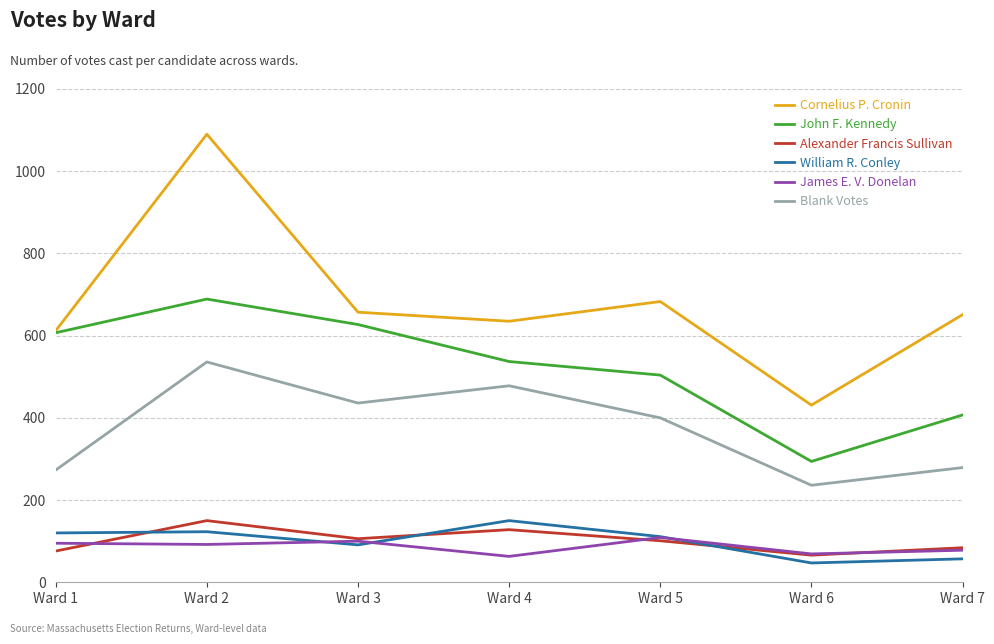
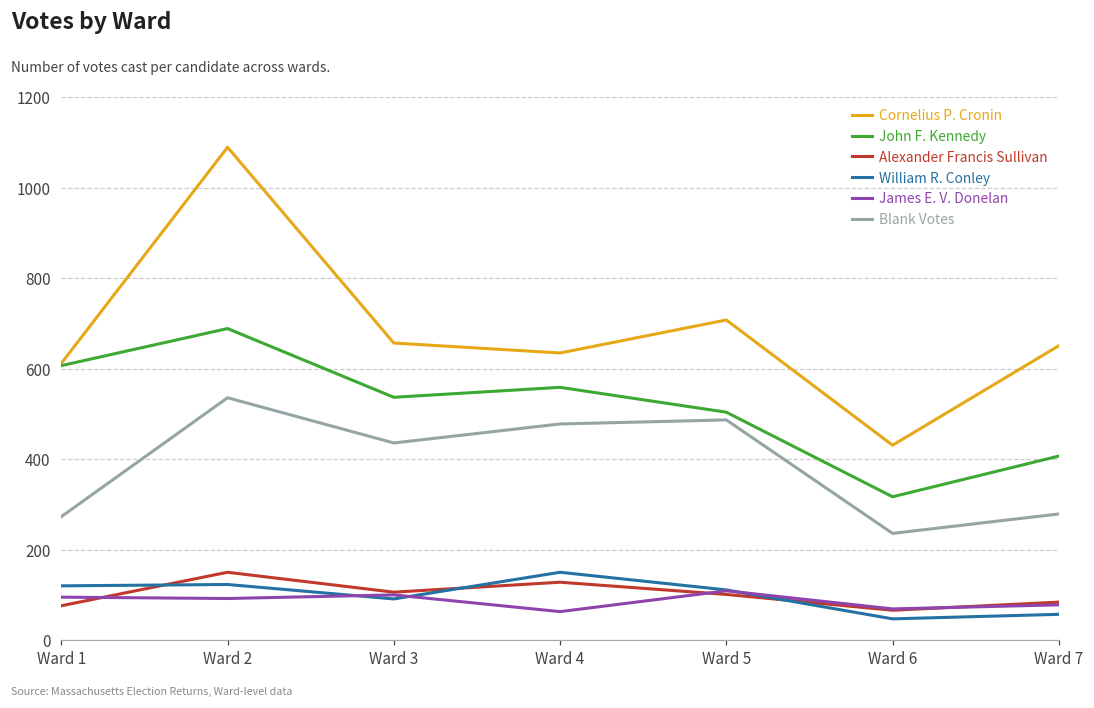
John F. Kennedy, Ward 3: 630 -> 540
John F. Kennedy, Ward 4: 540 -> 560
Cornelius P. Cronin, Ward 5: 680 -> 710
Blank Votes, Ward 5: 400 -> 490
John F. Kennedy, Ward 6: 290 -> 320
